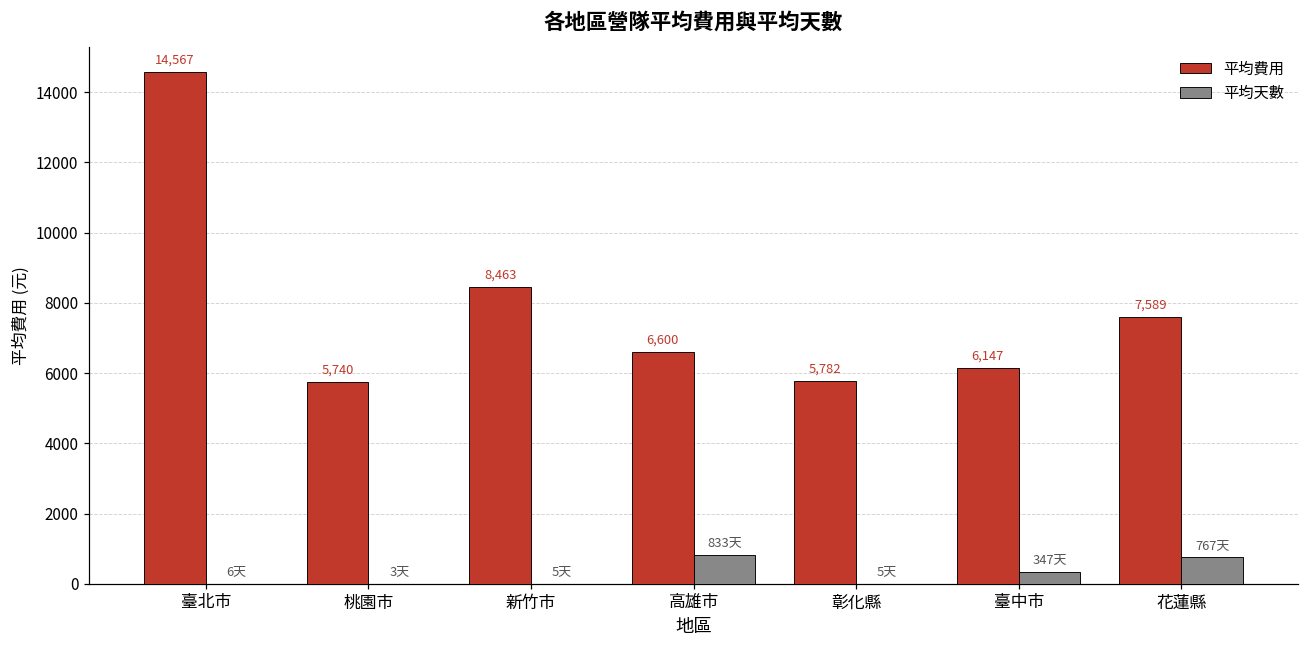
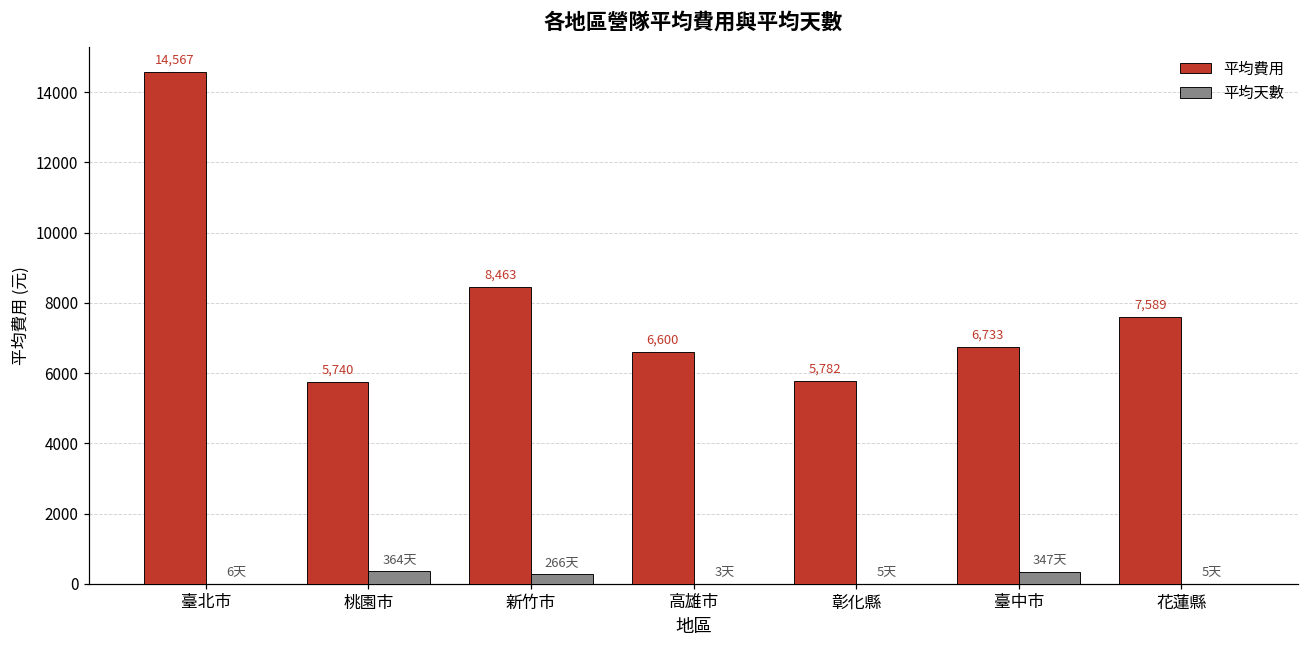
平均天數, 桃園市: 3天 -> 364天
平均天數, 新竹市: 5天 -> 266天
平均天數, 高雄市: 833天 -> 3天
平均費用, 臺中市: 6,147 -> 6,733
平均天數, 花蓮縣: 767天 -> 5天
